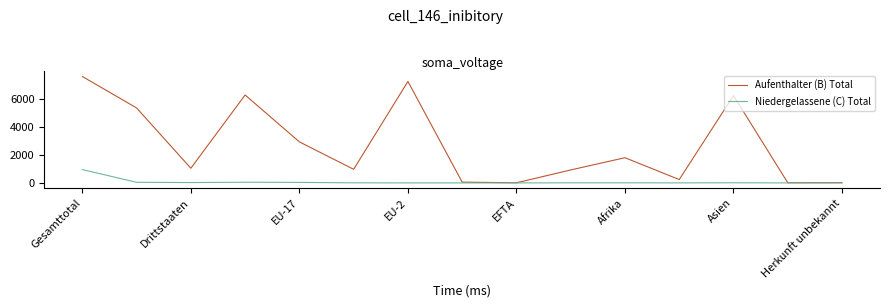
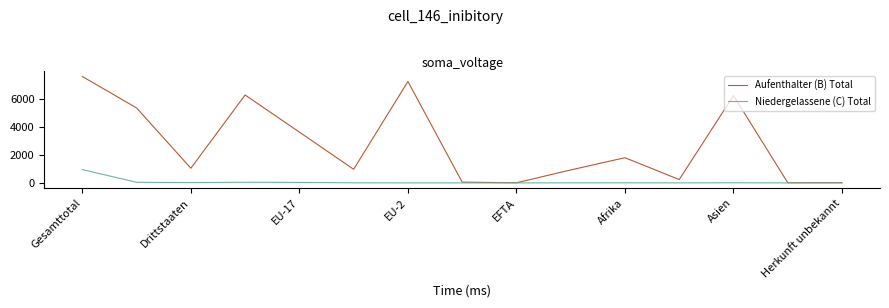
Aufenthalter (B) Total, EU-17: 2900 -> 3600
